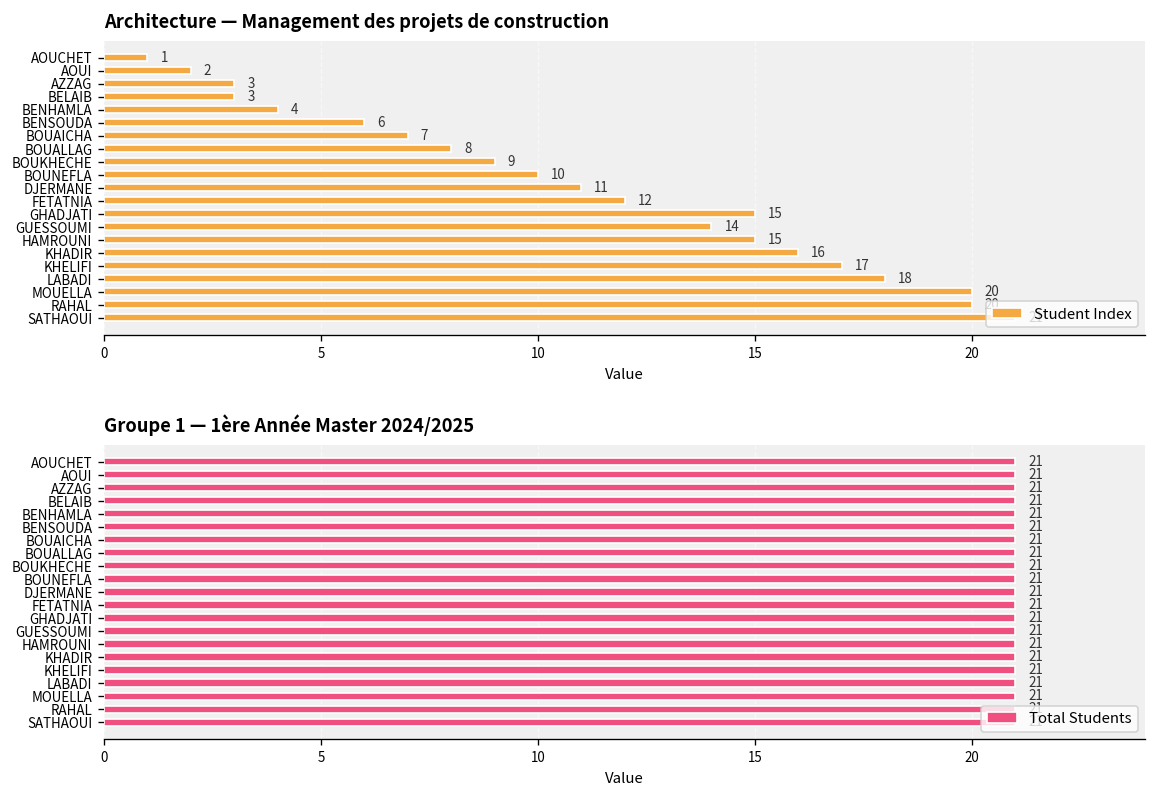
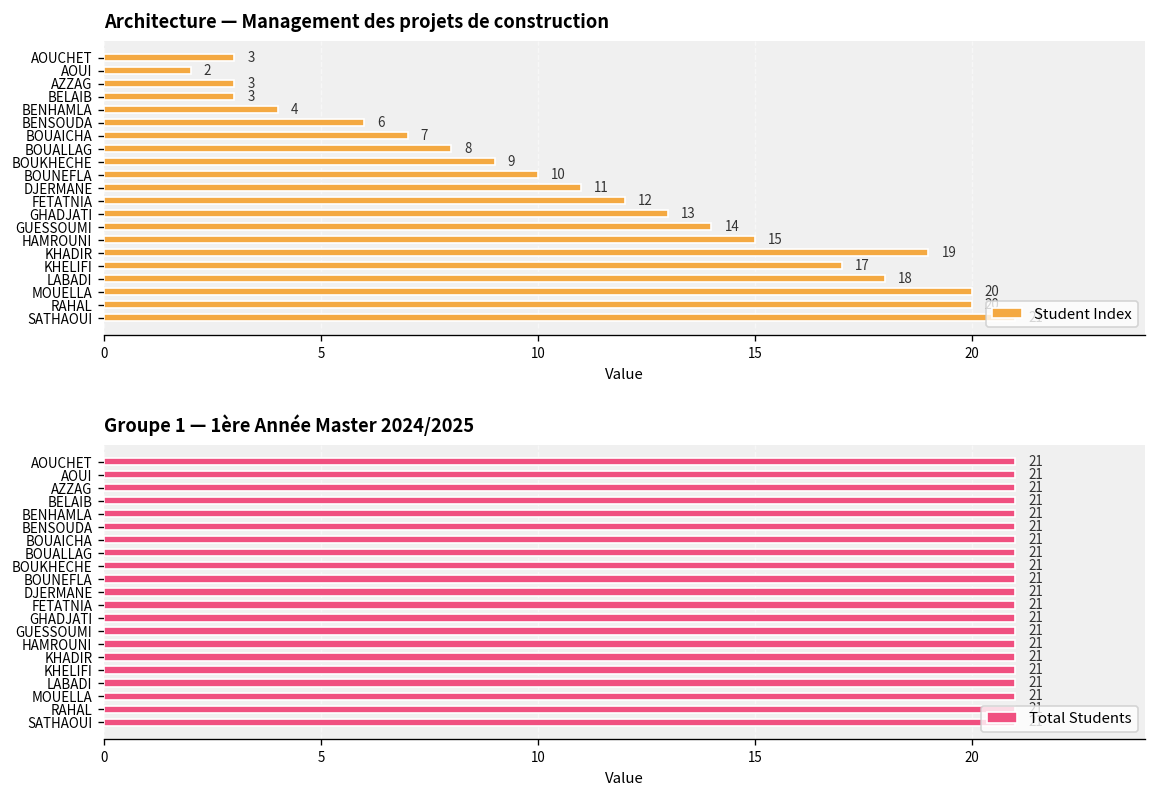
Architecture — Management des projets de construction, AOUCHET: 1 -> 3
Architecture — Management des projets de construction, GHADJATI: 15 -> 13
Architecture — Management des projets de construction, KHADIR: 16 -> 19
